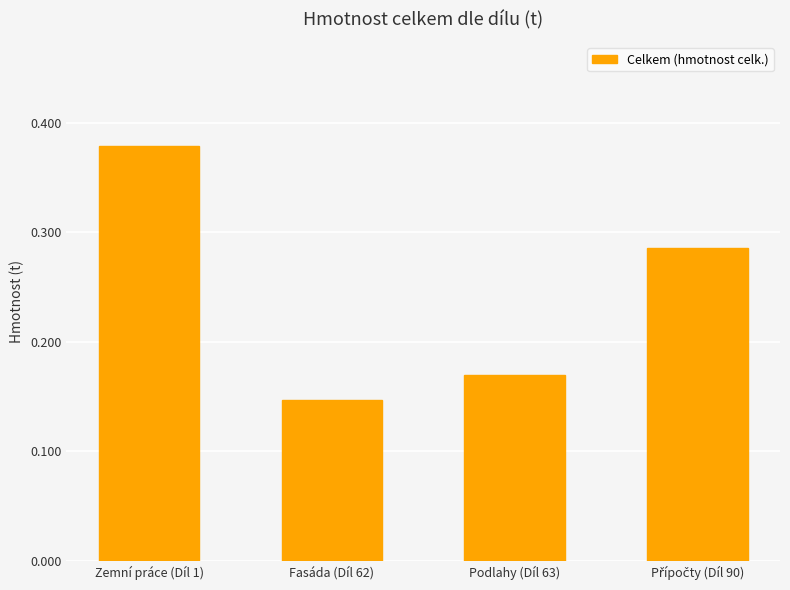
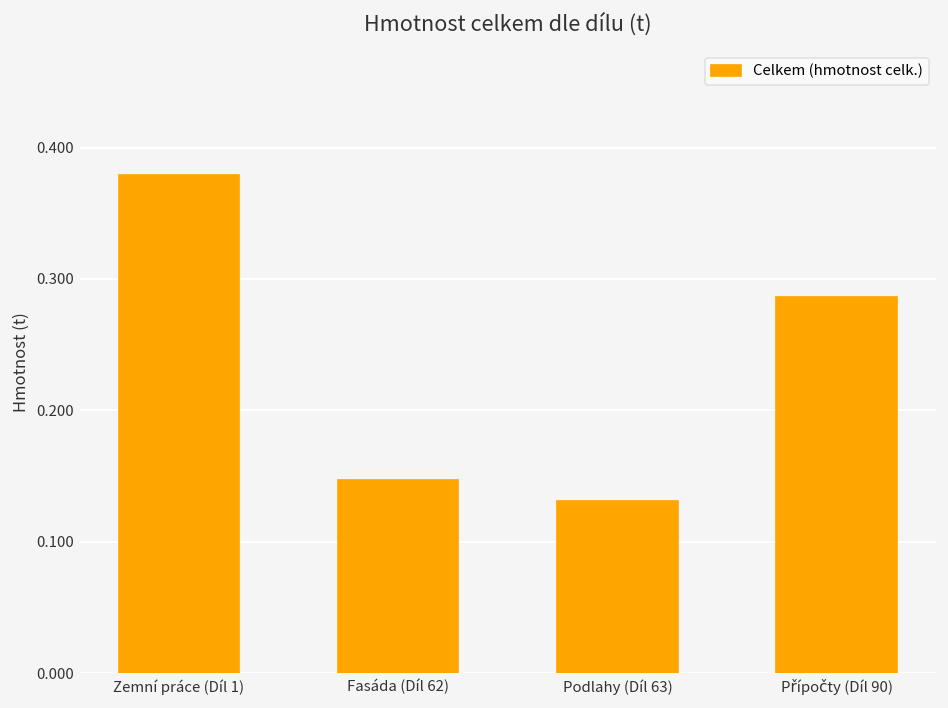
Podlahy (Díl 63): 0.170 -> 0.131
